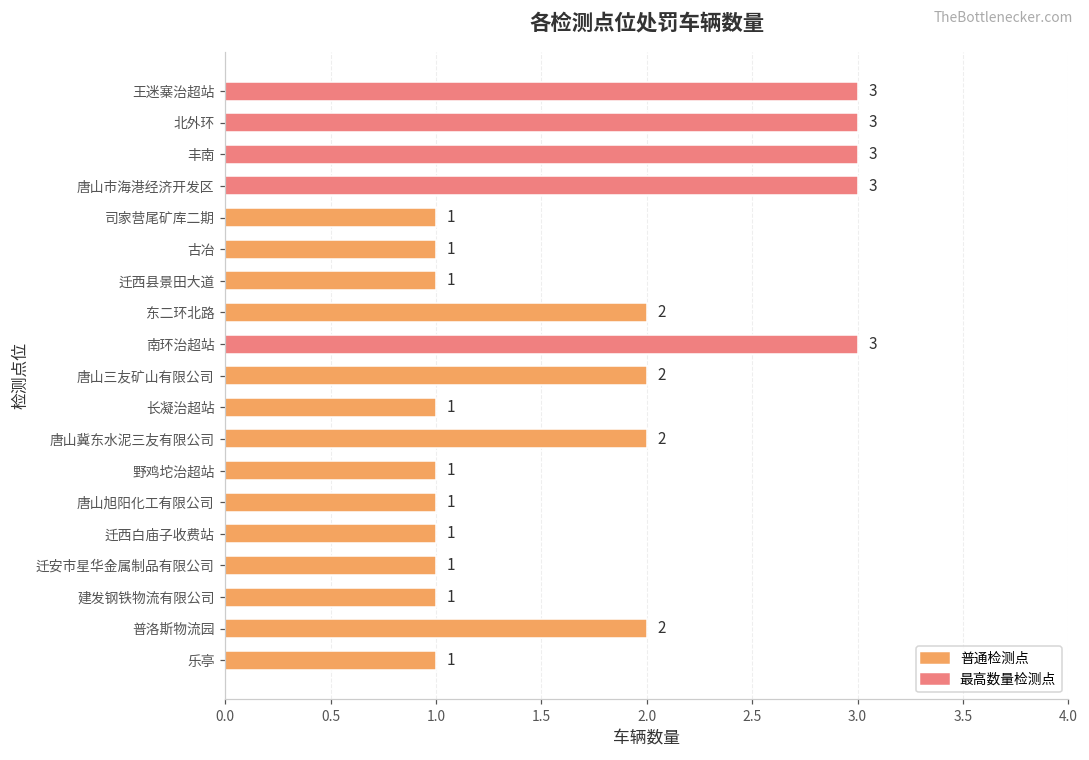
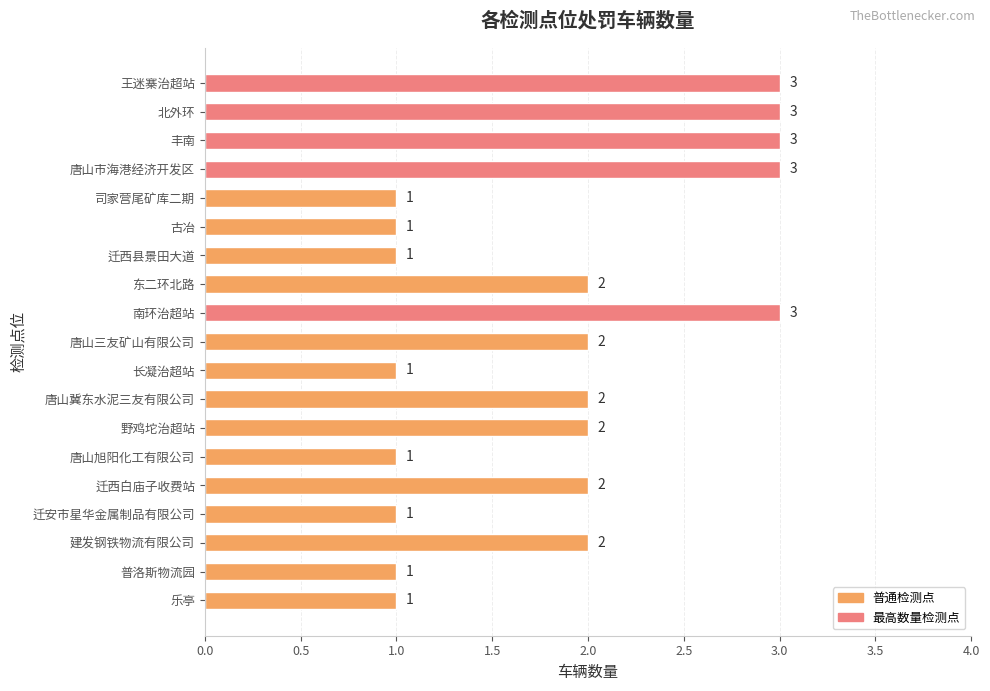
野鸡坨治超站: 1 -> 2
迁西白庙子收费站: 1 -> 2
建发钢铁物流有限公司: 1 -> 2
普洛斯物流园: 2 -> 1
